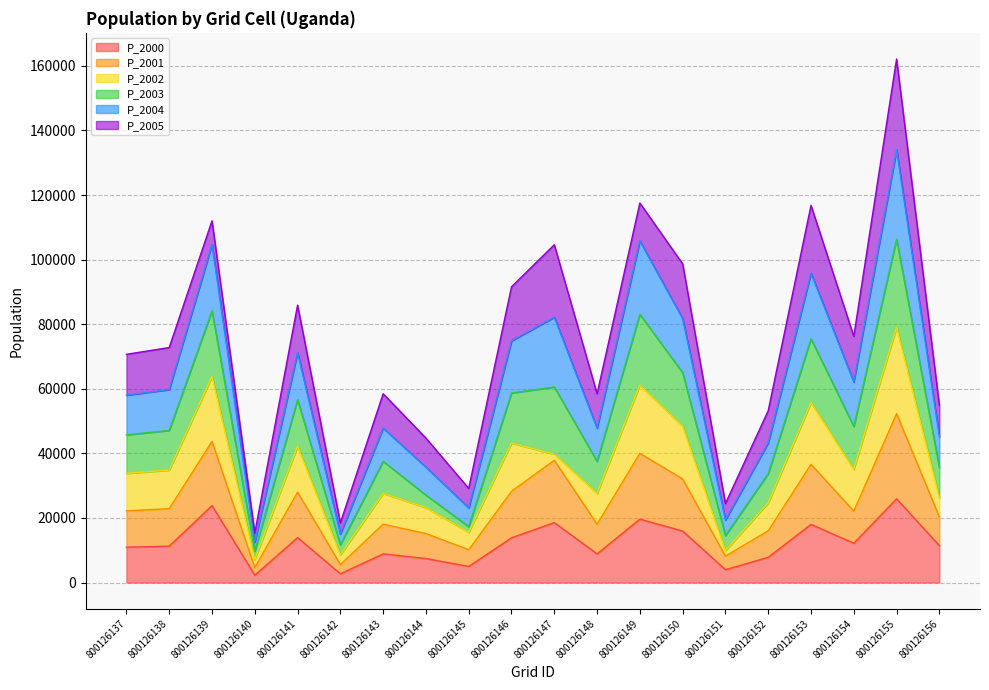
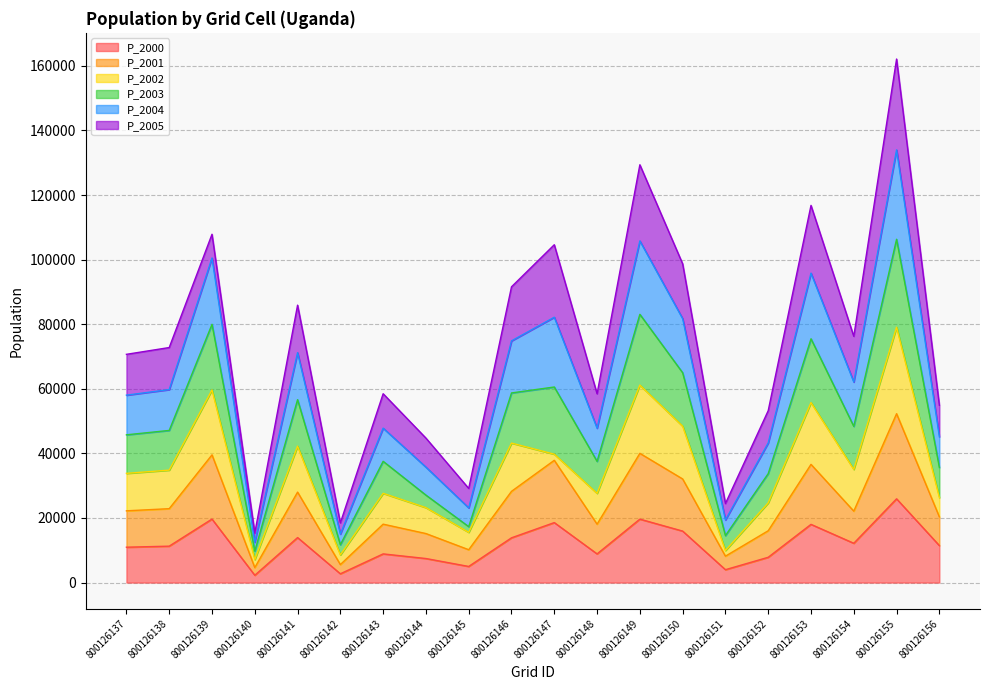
P_2000, 800126139: 24000 -> 20000
P_2005, 800126149: 12000 -> 24000
